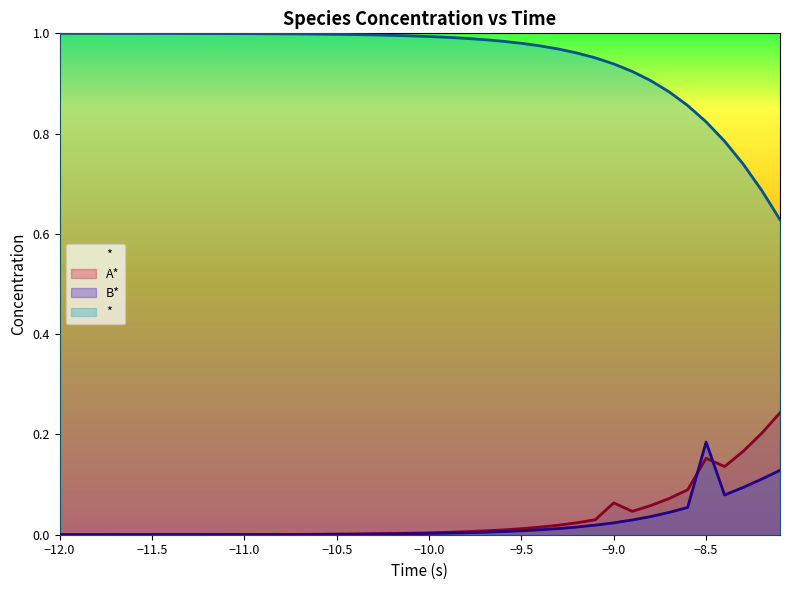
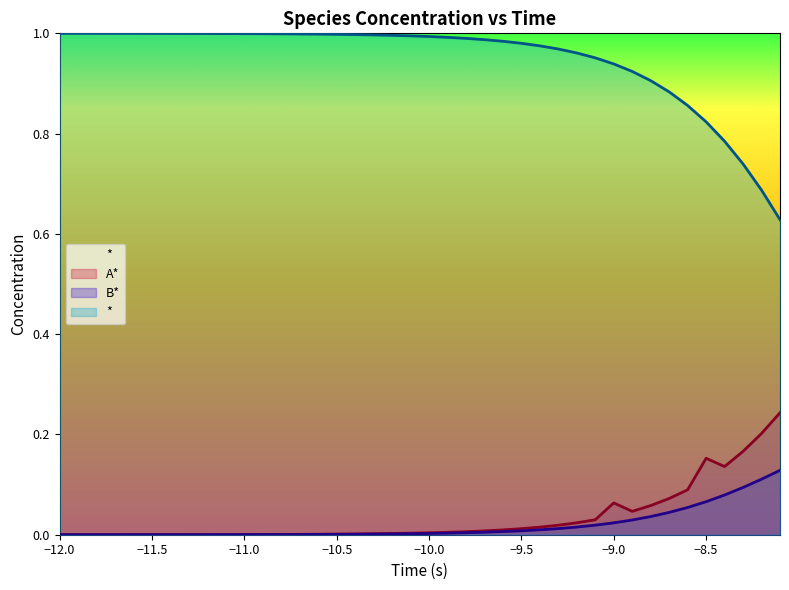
B*, −8.5: 0.18 -> 0.07
